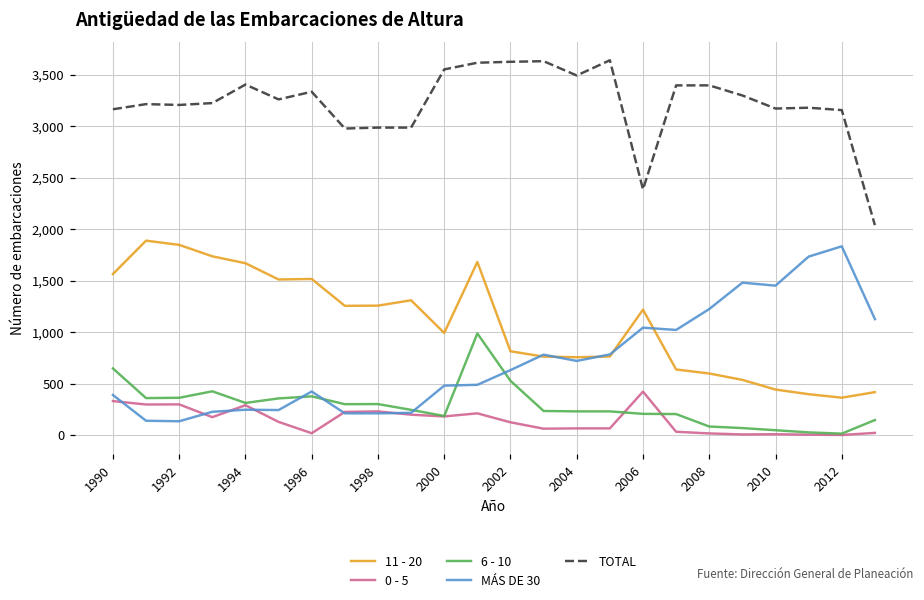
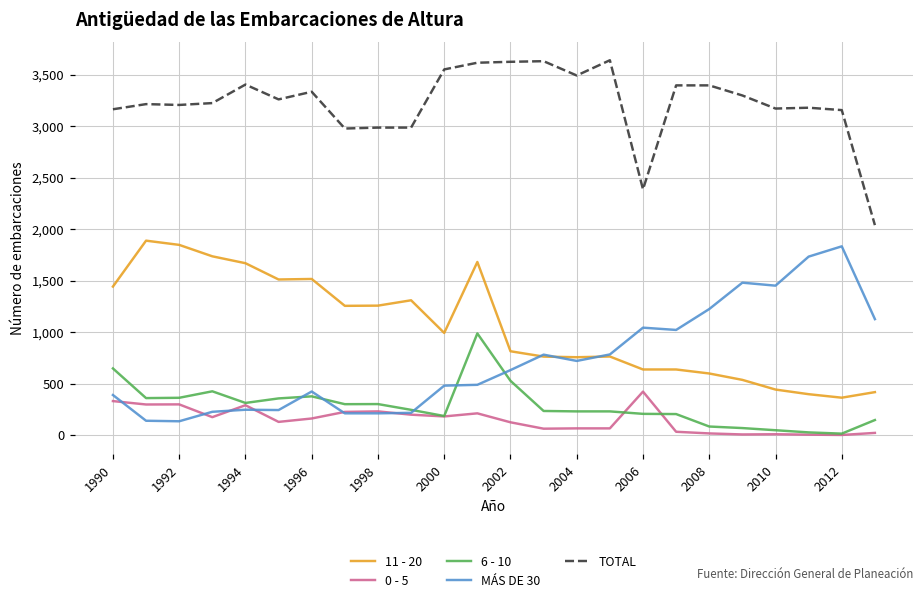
11 - 20, 1990: 1,600 -> 1,400
0 - 5, 1996: 0 -> 200
11 - 20, 2006: 1,200 -> 600
